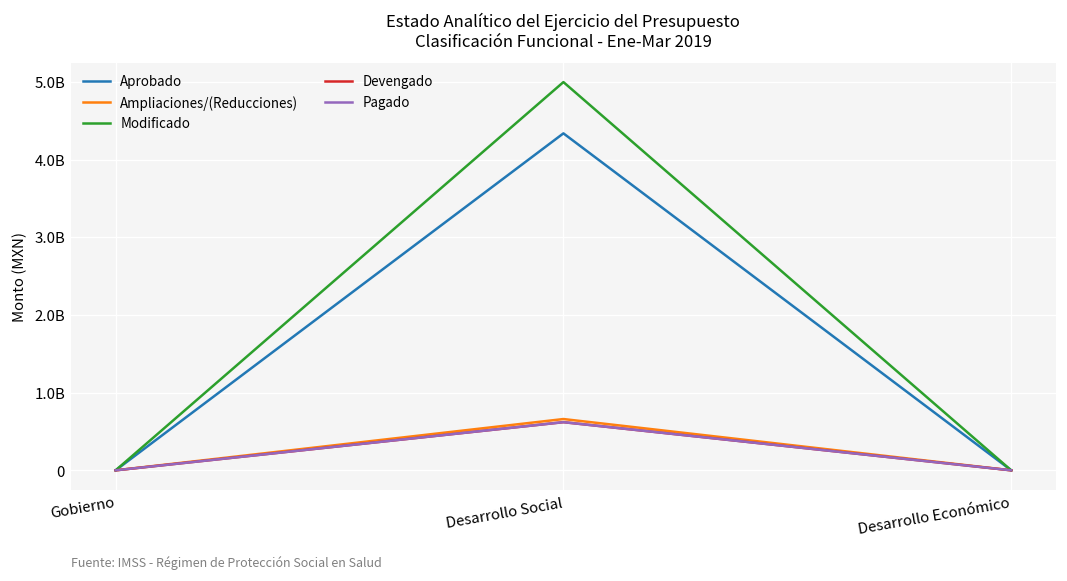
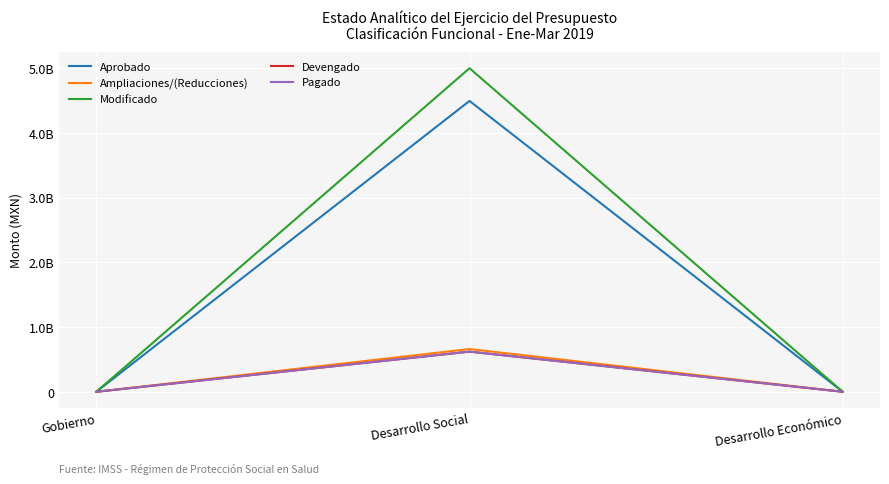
Aprobado, Desarrollo Social: 4300000000 -> 4500000000
